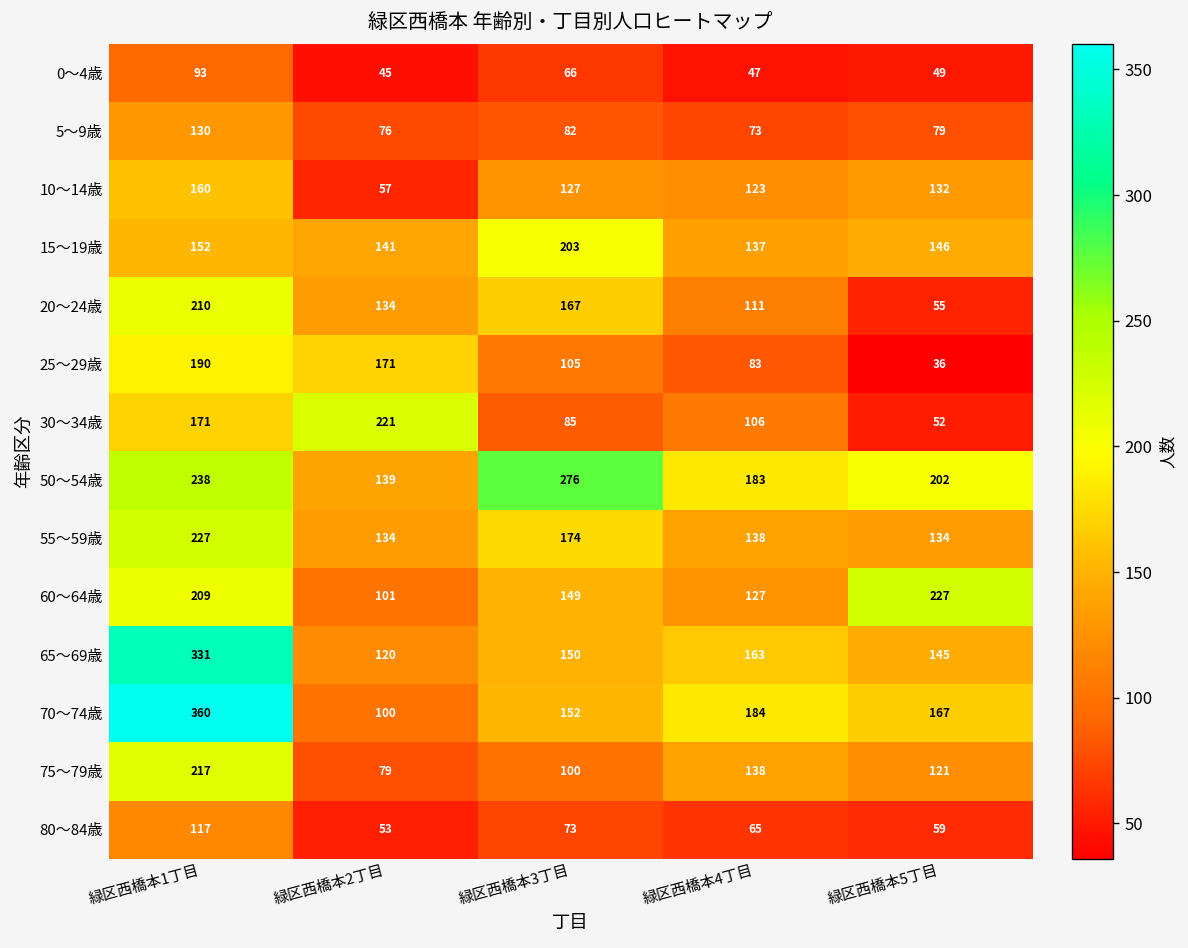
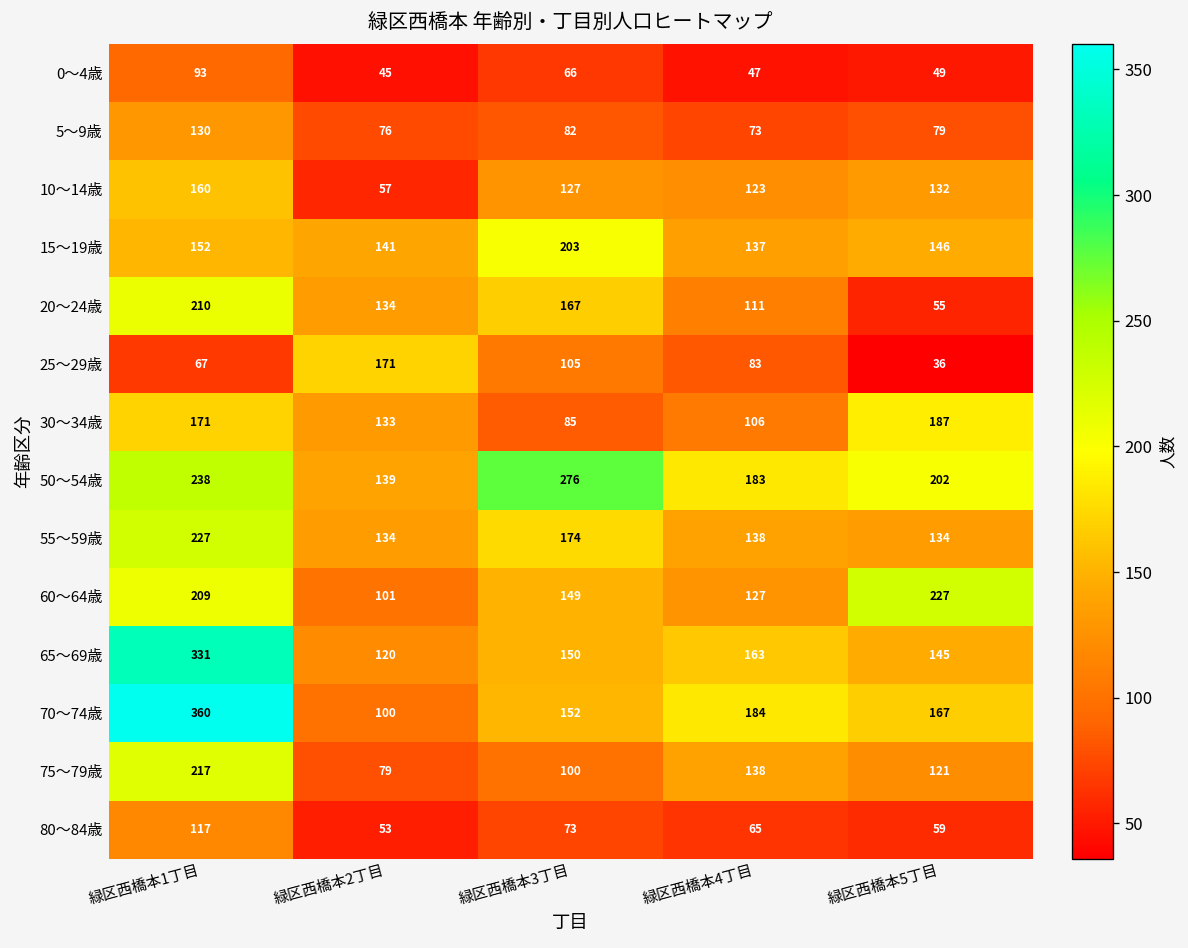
25～29歳, 緑区西橋本1丁目: 190 -> 67
30～34歳, 緑区西橋本2丁目: 221 -> 133
30～34歳, 緑区西橋本5丁目: 52 -> 187
